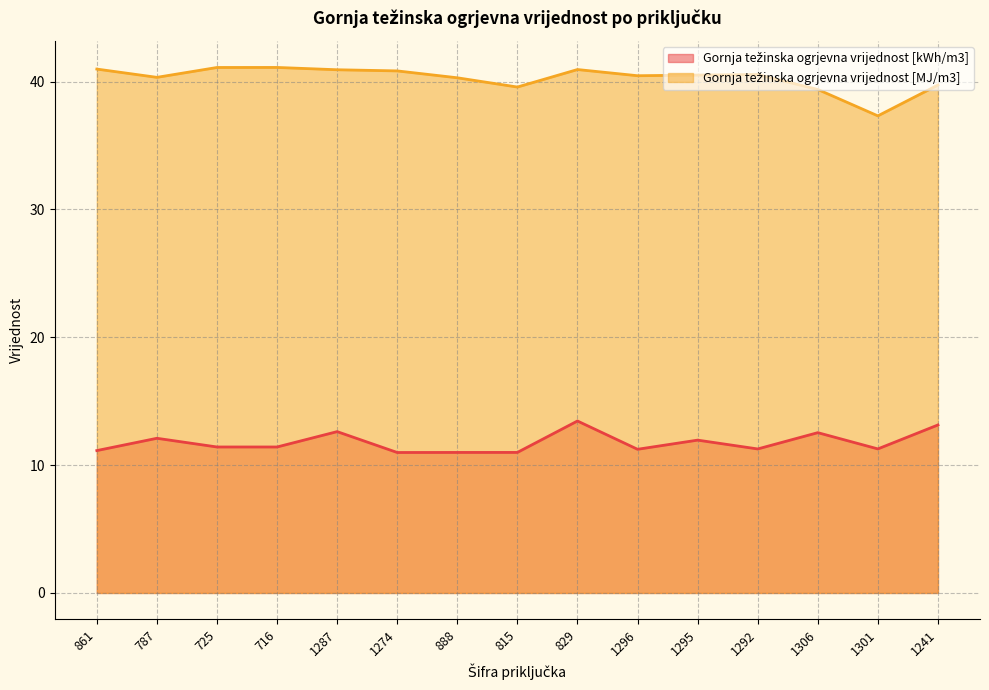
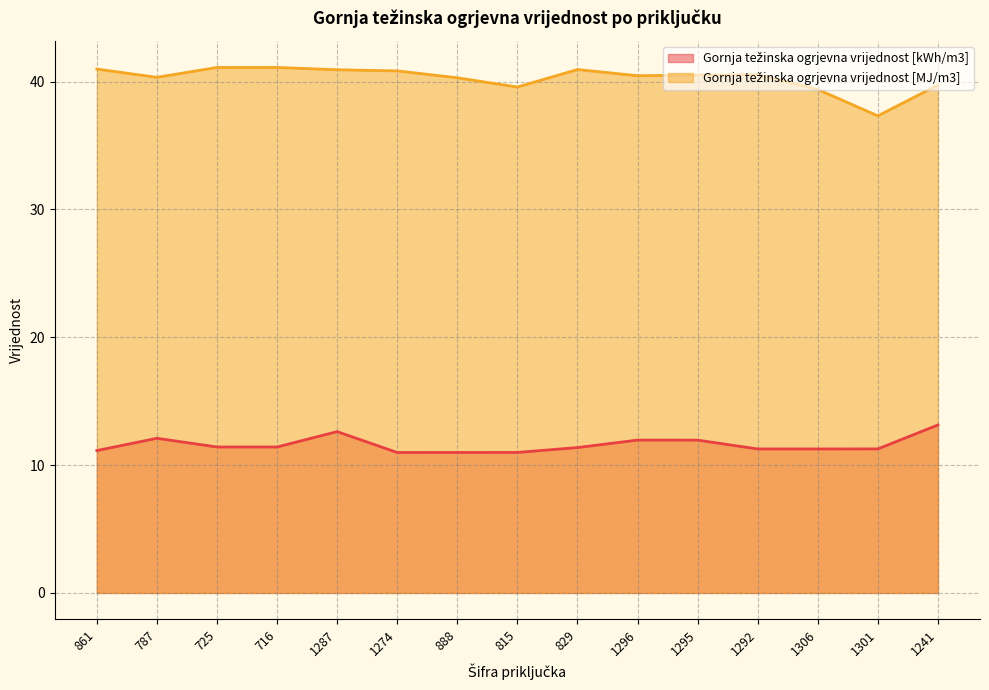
Gornja težinska ogrjevna vrijednost [kWh/m3], 829: 13.5 -> 11.4
Gornja težinska ogrjevna vrijednost [kWh/m3], 1296: 11.2 -> 12.0
Gornja težinska ogrjevna vrijednost [kWh/m3], 1306: 12.5 -> 11.3
